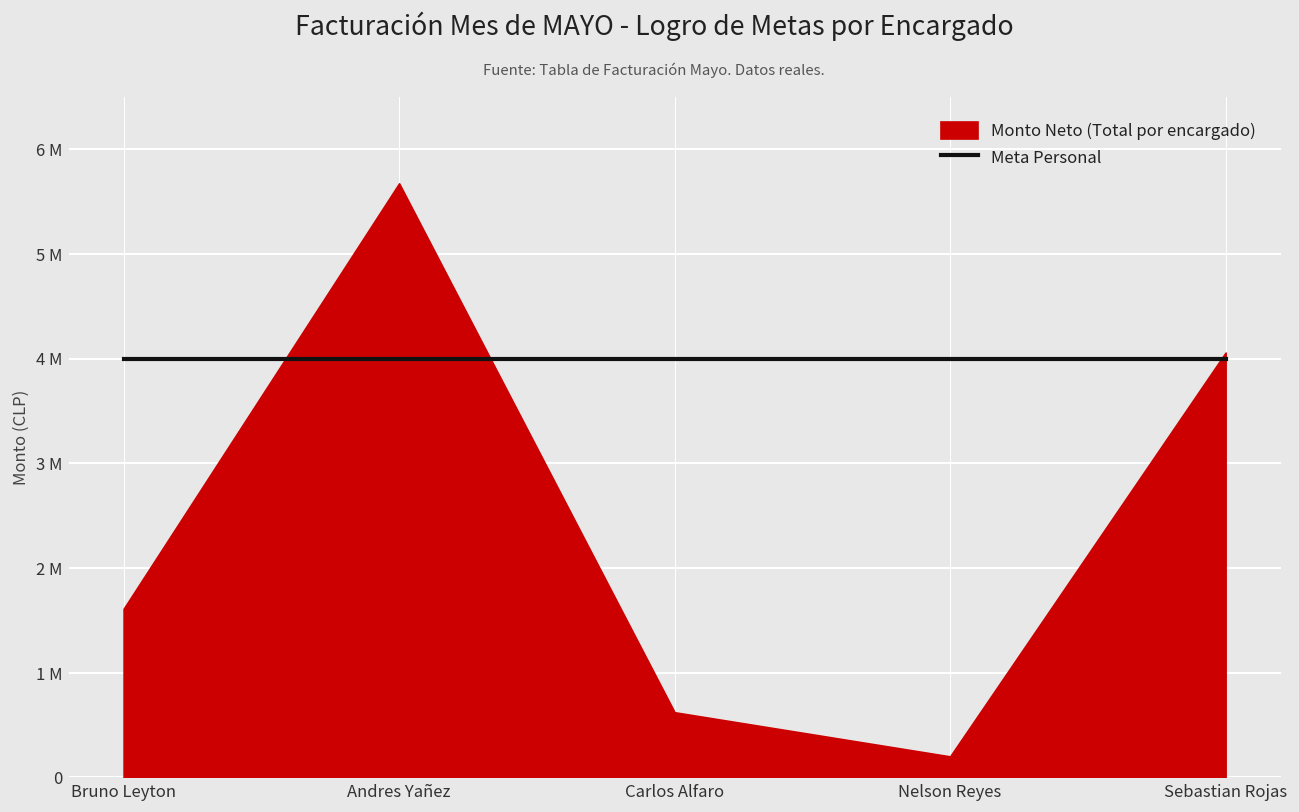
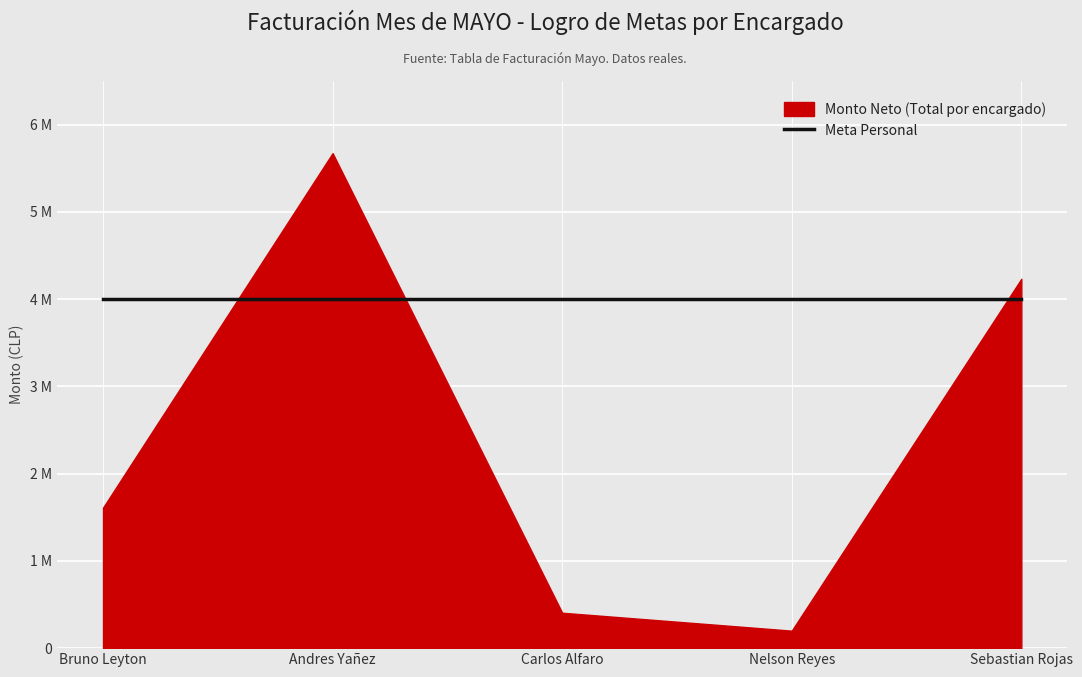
Monto Neto (Total por encargado), Carlos Alfaro: 600000 -> 400000
Monto Neto (Total por encargado), Sebastian Rojas: 4100000 -> 4200000
